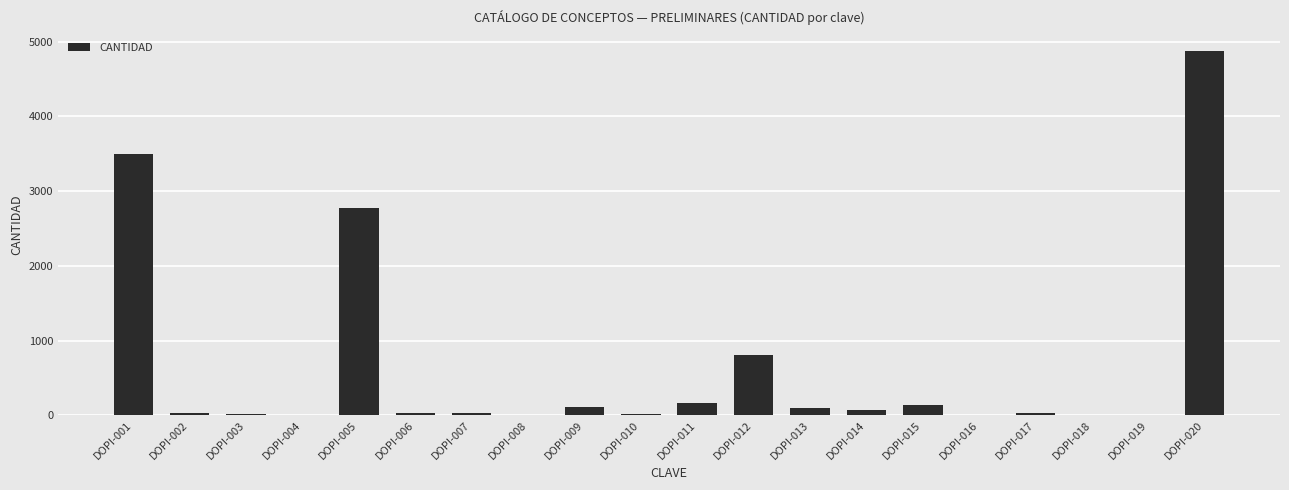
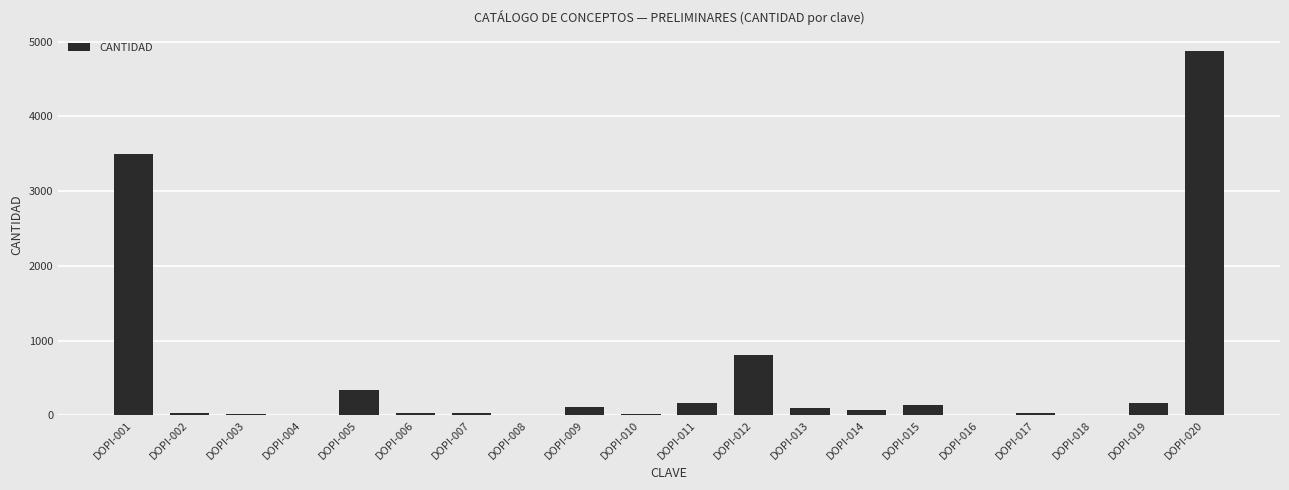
DOPI-005: 2800 -> 300
DOPI-019: 0 -> 200
